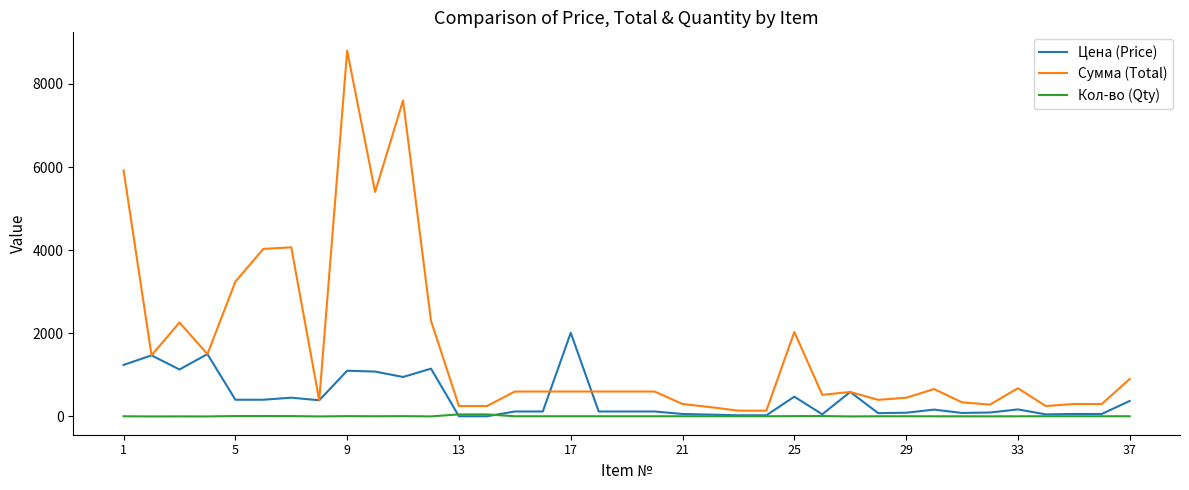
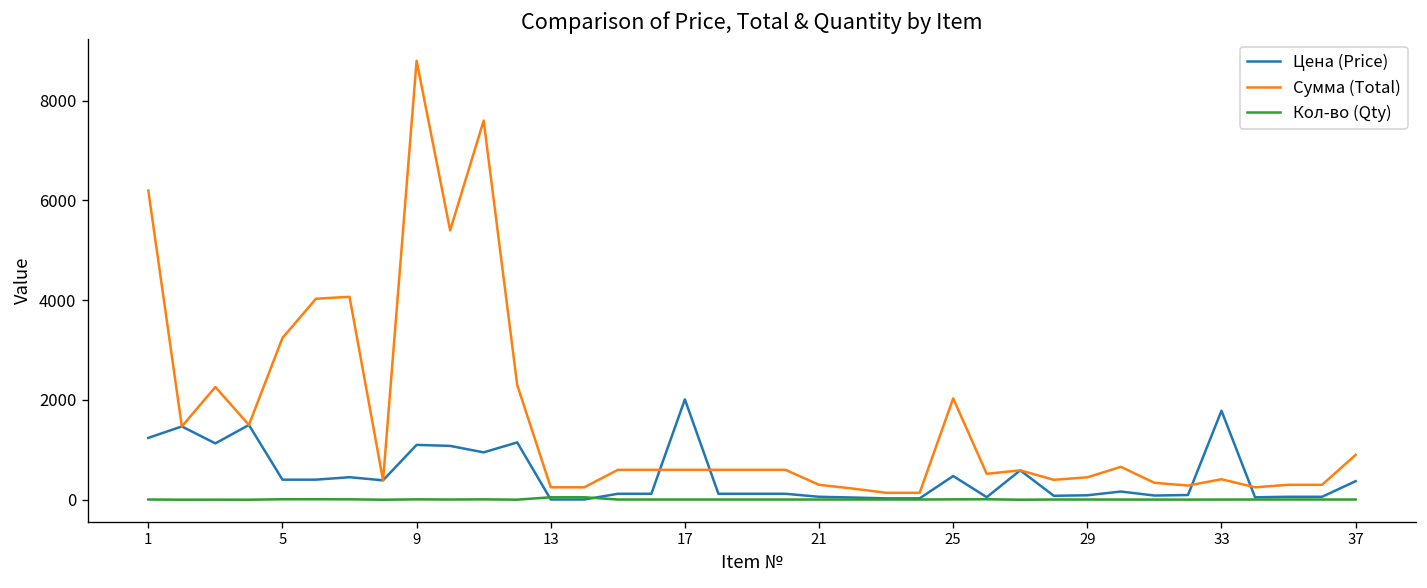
Сумма (Total), 1: 5900 -> 6200
Цена (Price), 33: 200 -> 1800
Сумма (Total), 33: 700 -> 400
